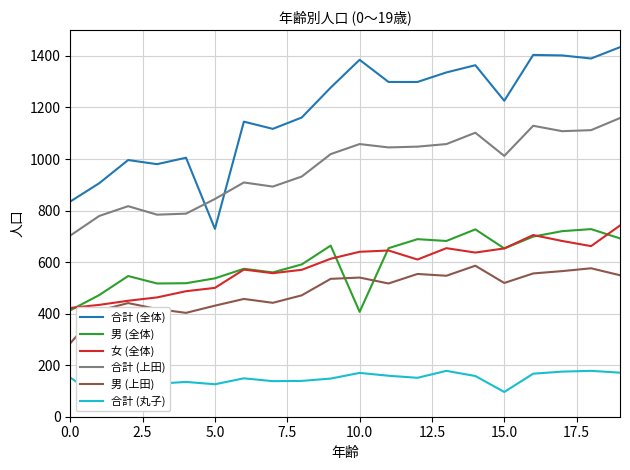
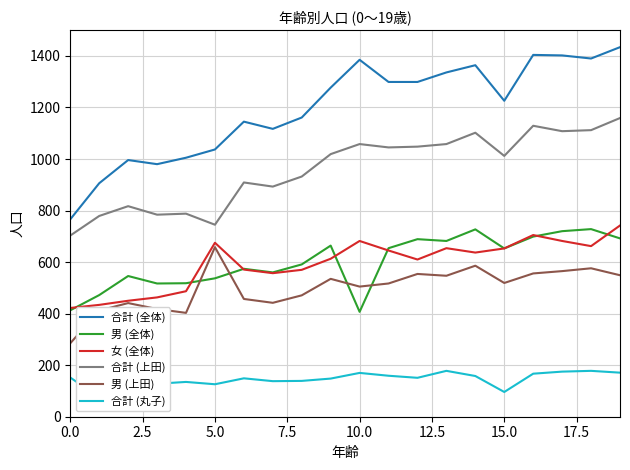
合計 (全体), 0.0: 840 -> 770
合計 (全体), 5.0: 730 -> 1040
女 (全体), 5.0: 500 -> 680
合計 (上田), 5.0: 850 -> 750
男 (上田), 5.0: 430 -> 660
女 (全体), 10.0: 640 -> 680
男 (上田), 10.0: 540 -> 510
